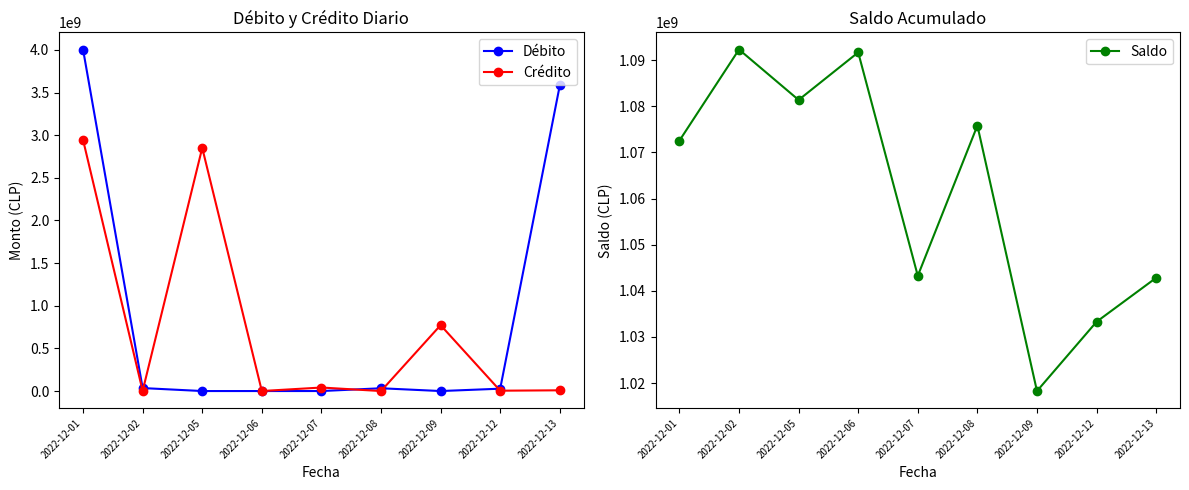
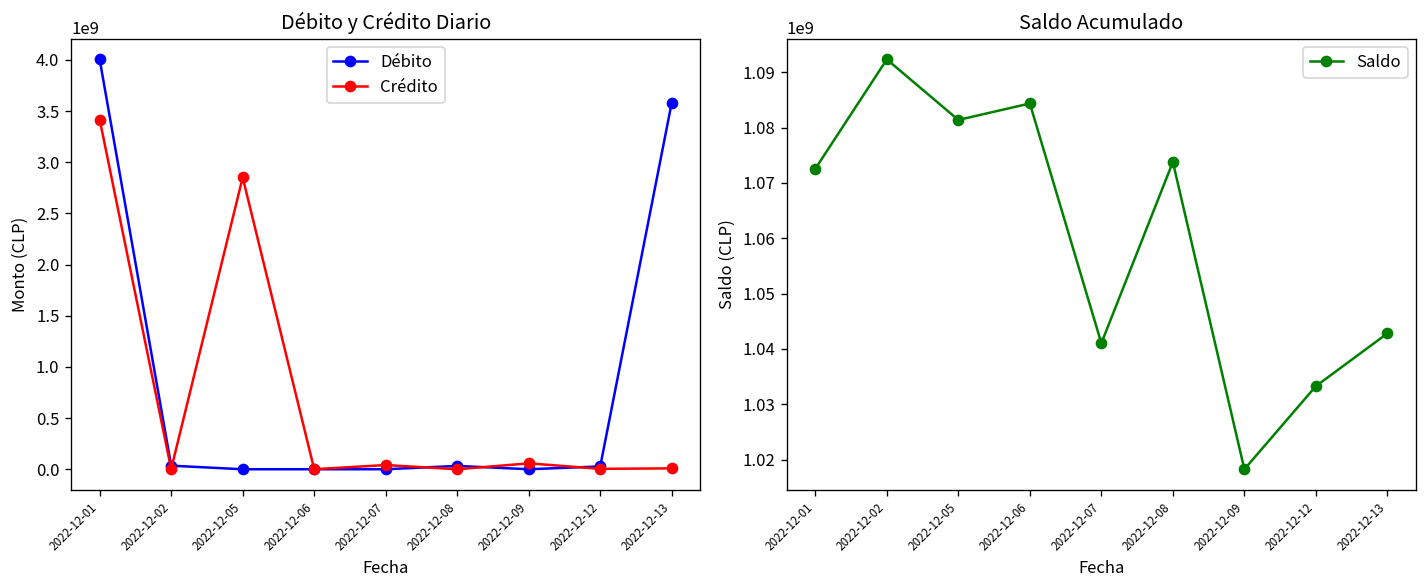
Débito y Crédito Diario, Crédito, 2022-12-01: 2900000000 -> 3400000000
Débito y Crédito Diario, Crédito, 2022-12-09: 800000000 -> 100000000
Saldo Acumulado, 2022-12-06: 1092000000 -> 1084000000
Saldo Acumulado, 2022-12-07: 1043000000 -> 1041000000
Saldo Acumulado, 2022-12-08: 1076000000 -> 1074000000
